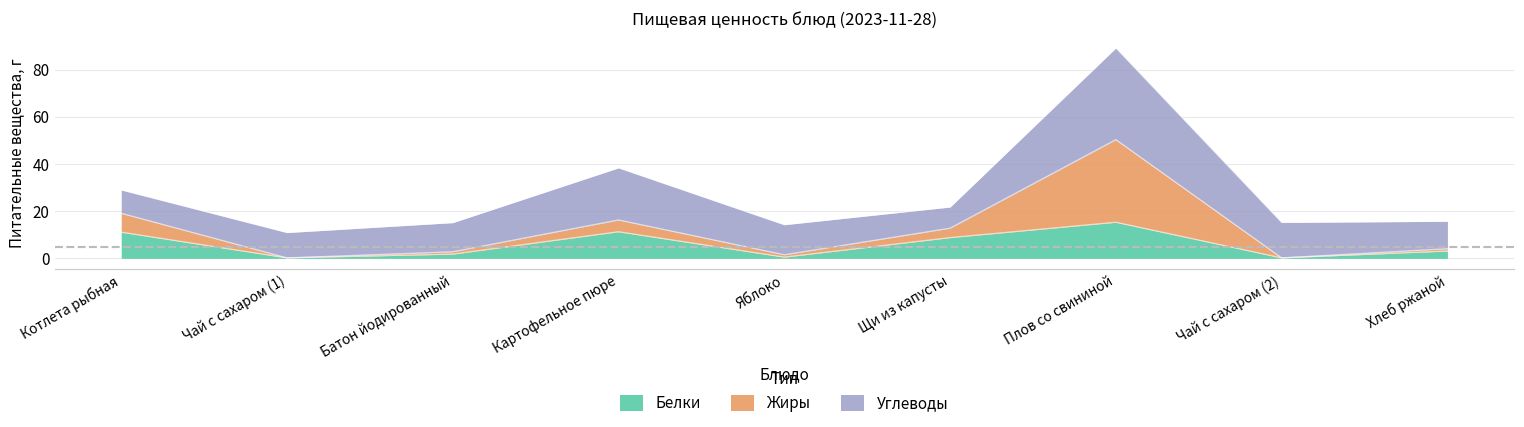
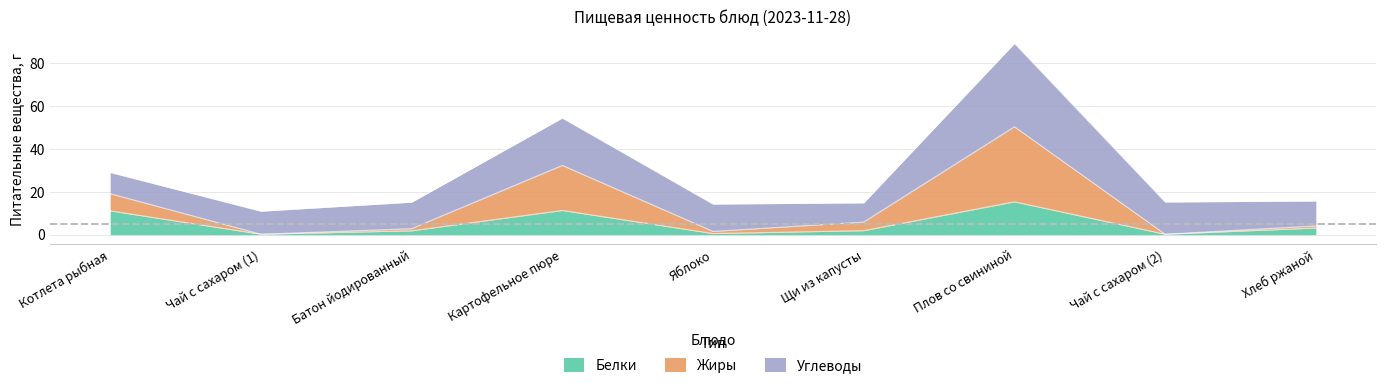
Жиры, Картофельное пюре: 5 -> 21
Белки, Щи из капусты: 9 -> 2
